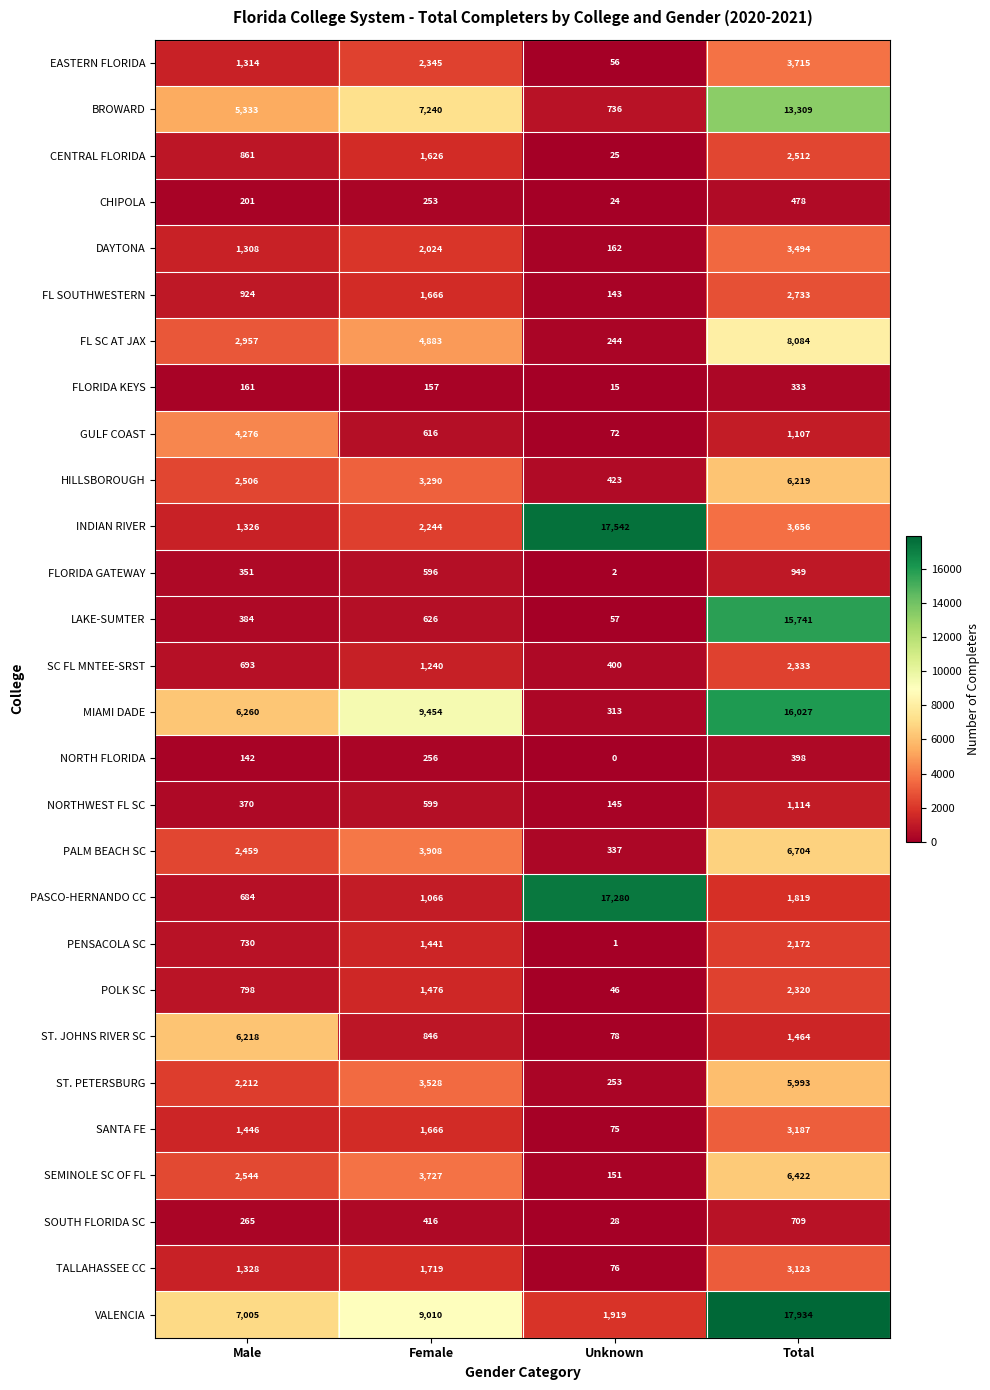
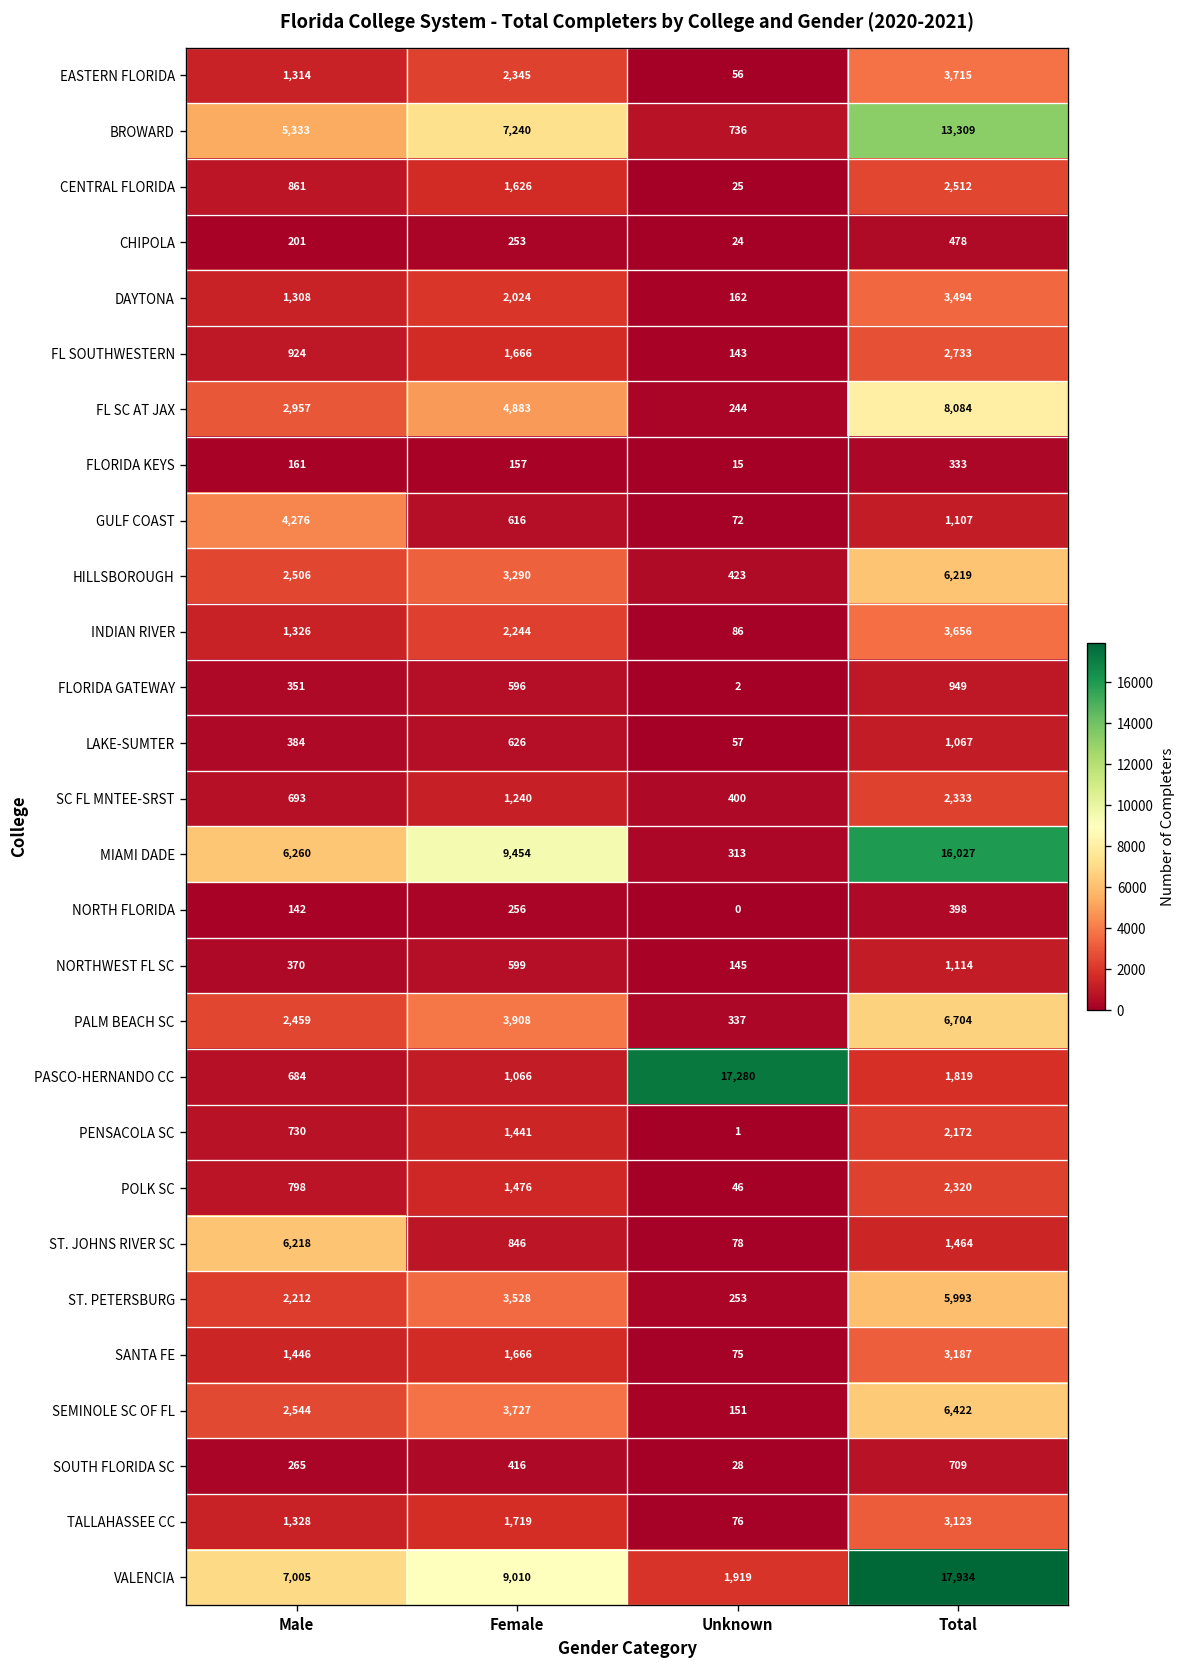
INDIAN RIVER, Unknown: 17,542 -> 86
LAKE-SUMTER, Total: 15,741 -> 1,067
